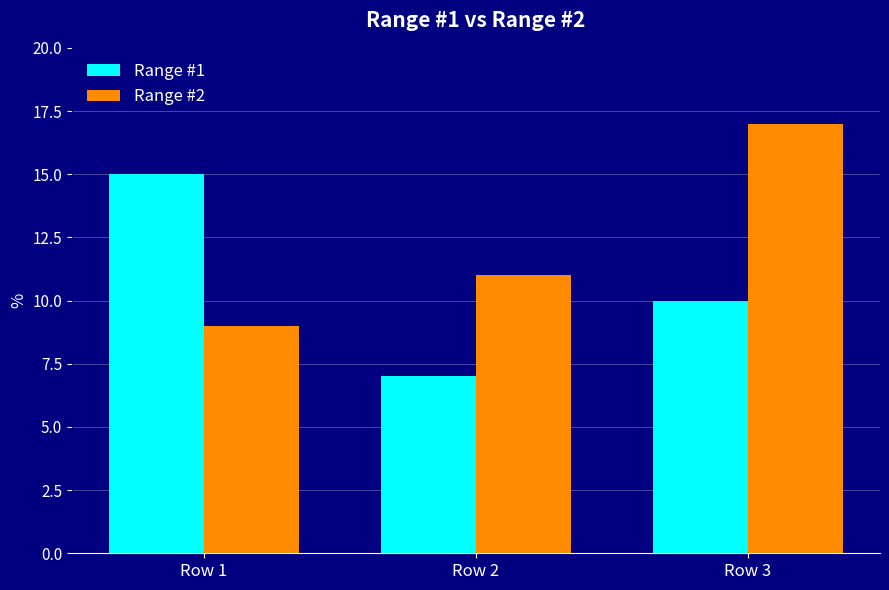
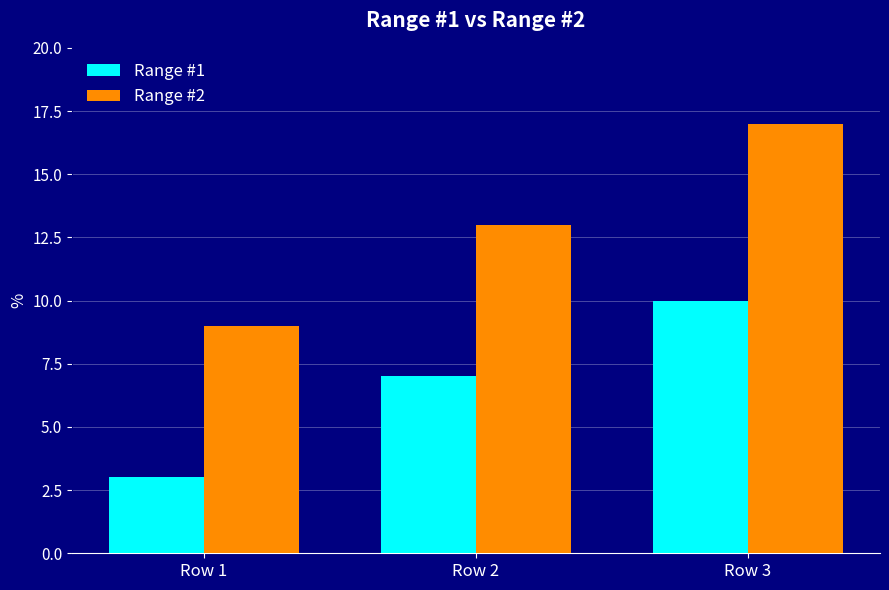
Range #1, Row 1: 15 -> 3
Range #2, Row 2: 11 -> 13
